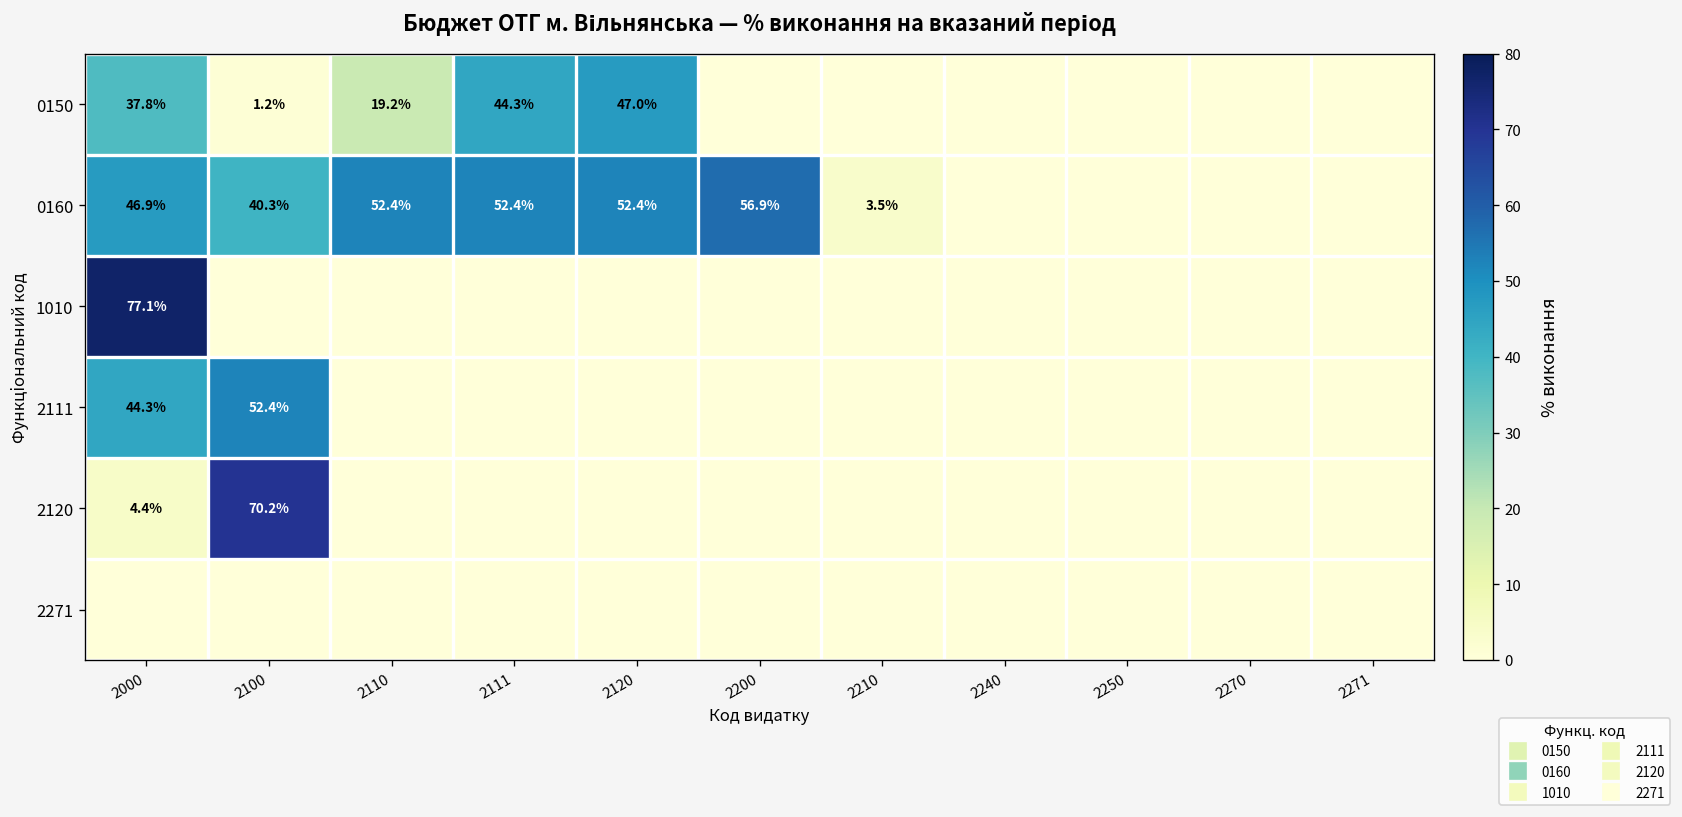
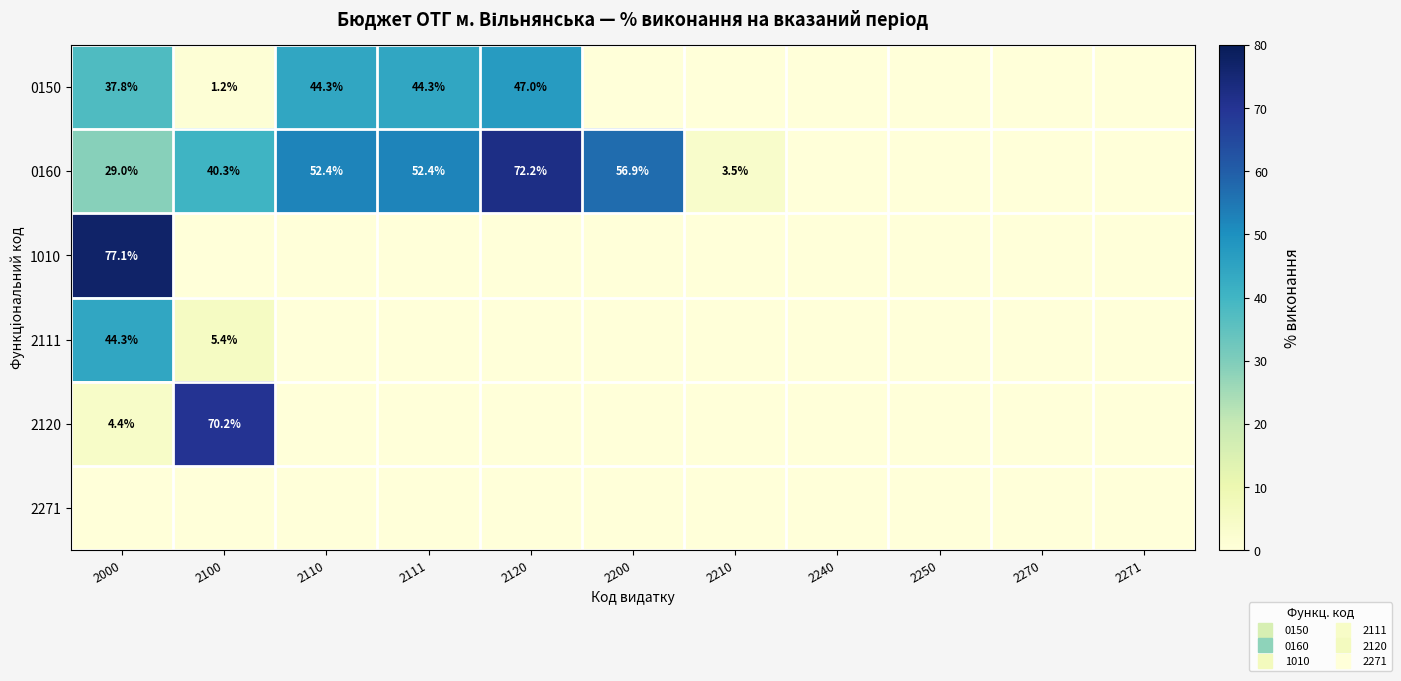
0150, 2110: 19.2% -> 44.3%
0160, 2000: 46.9% -> 29.0%
0160, 2120: 52.4% -> 72.2%
2111, 2100: 52.4% -> 5.4%
